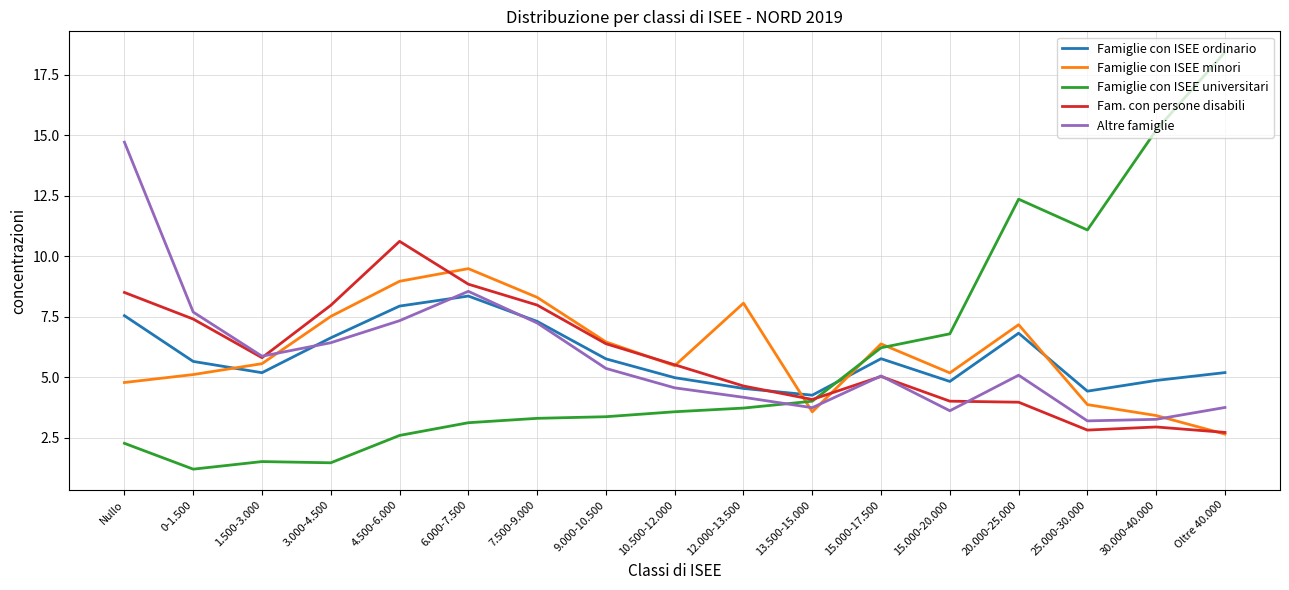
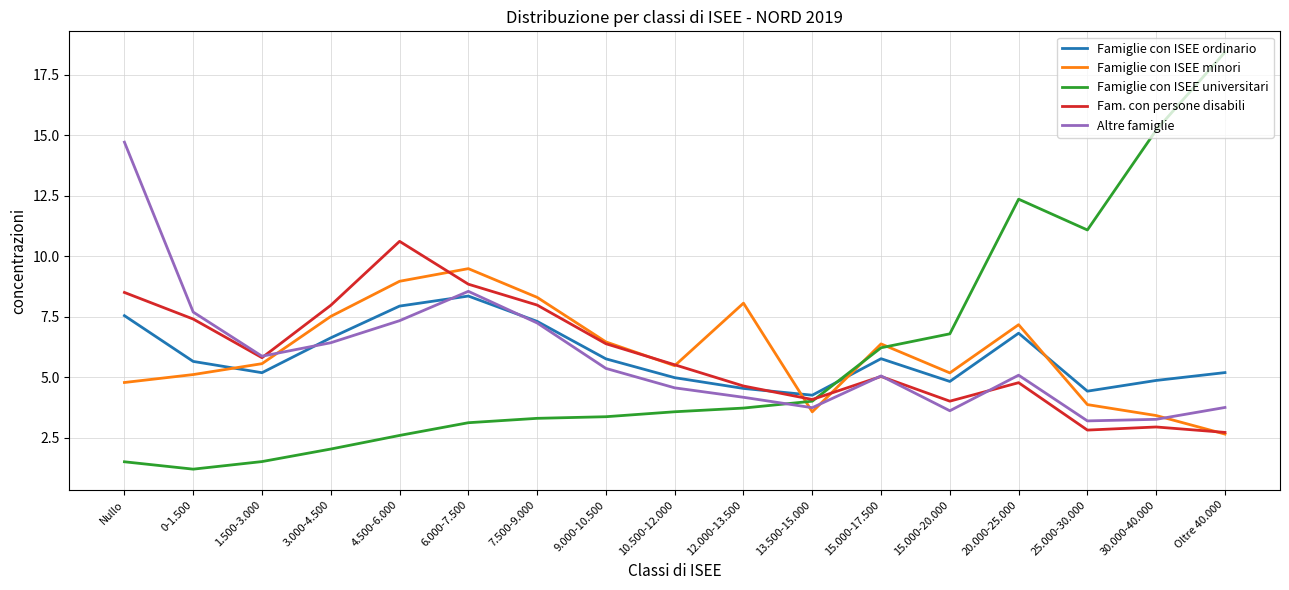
Famiglie con ISEE universitari, Nullo: 2.3 -> 1.5
Famiglie con ISEE universitari, 3.000-4.500: 1.5 -> 2.0
Fam. con persone disabili, 20.000-25.000: 4.0 -> 4.8
